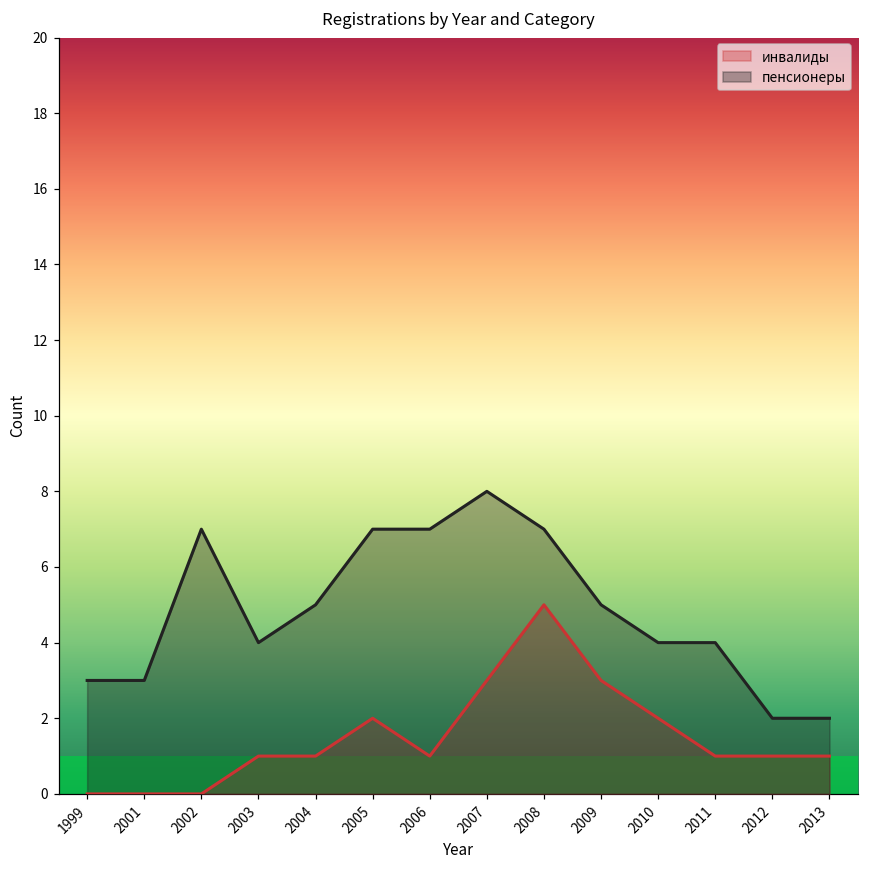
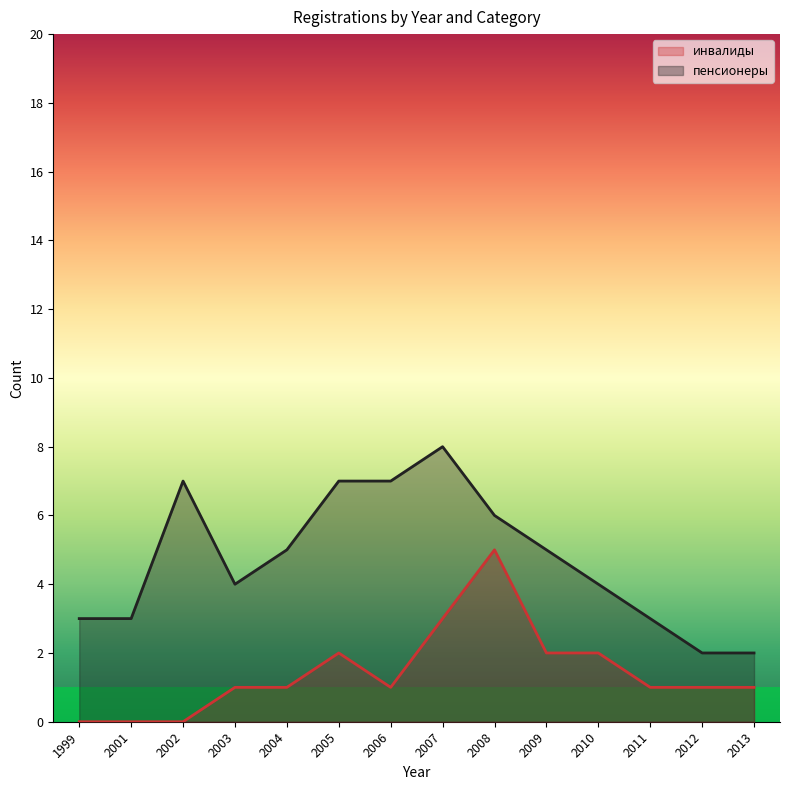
пенсионеры, 2008: 7 -> 6
инвалиды, 2009: 3 -> 2
пенсионеры, 2011: 4 -> 3
